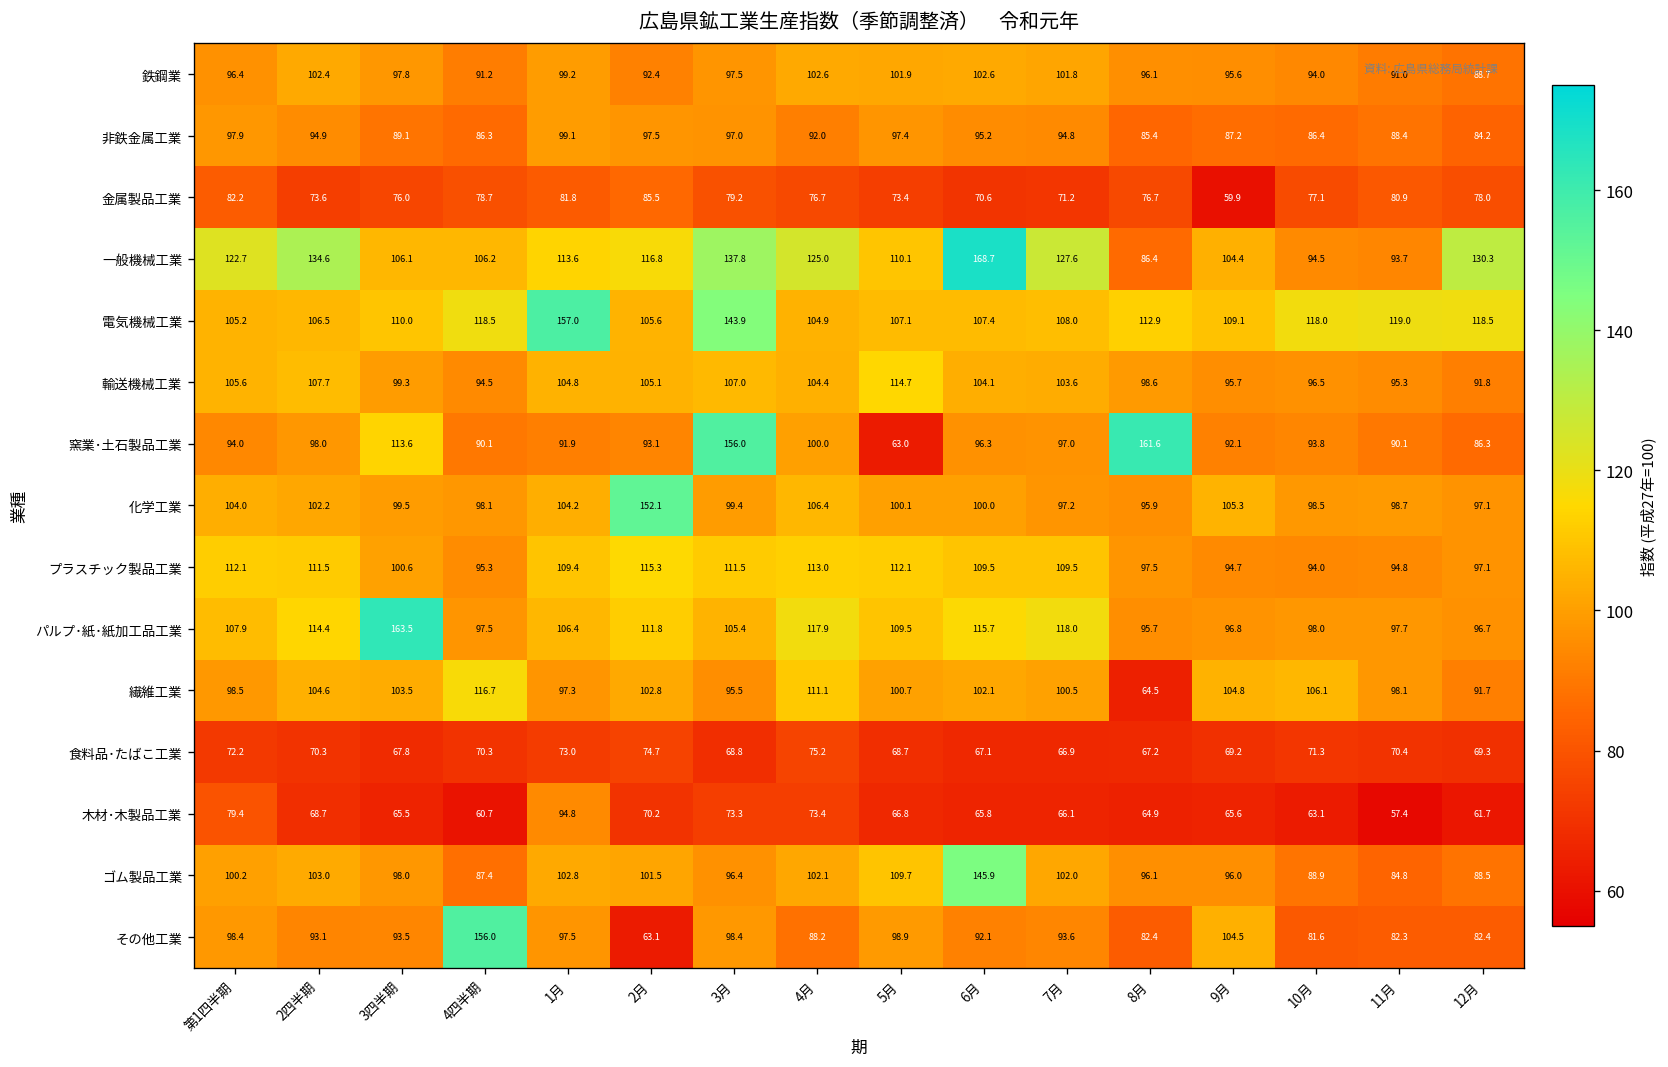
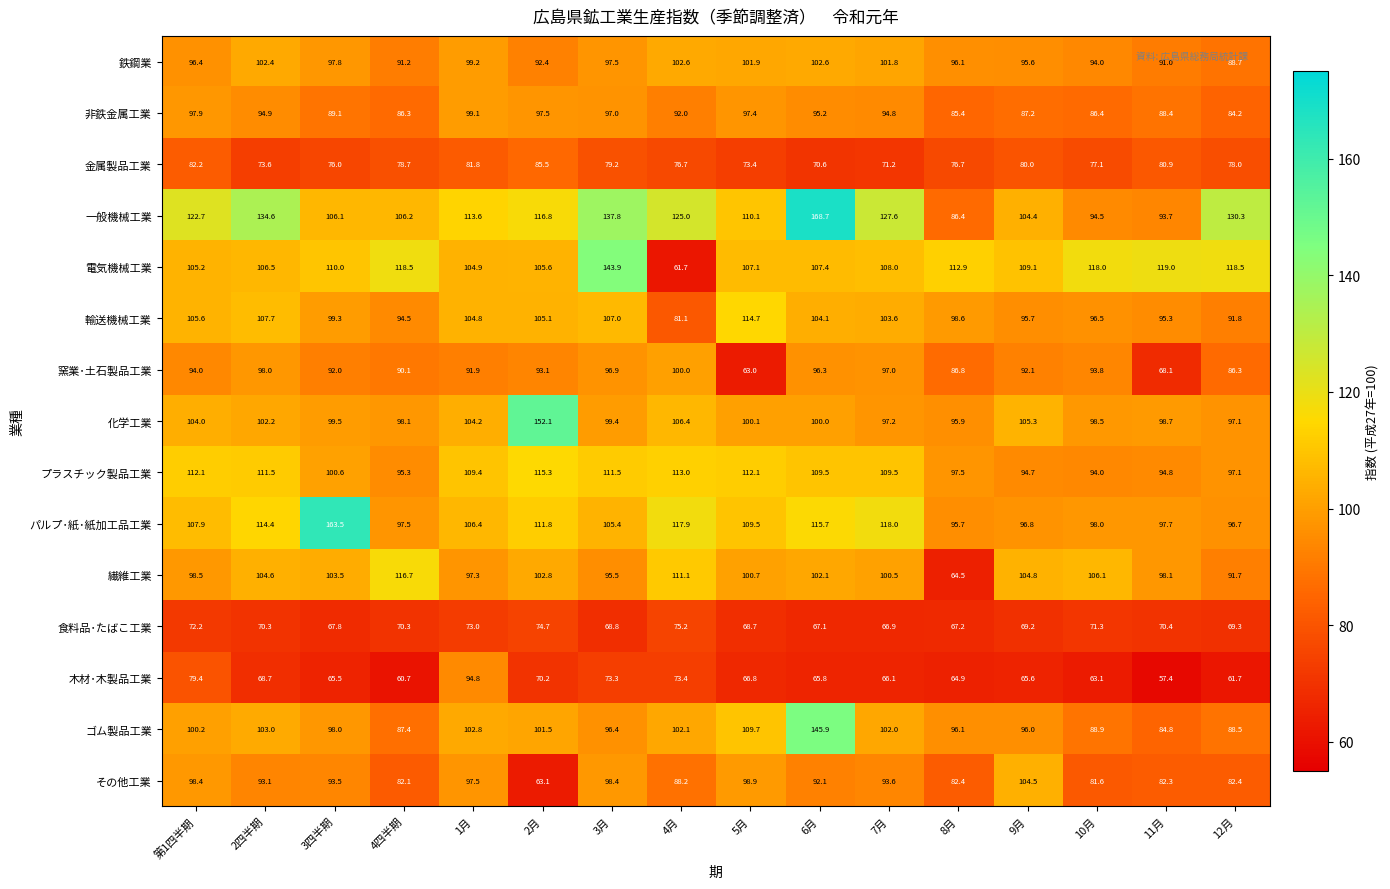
金属製品工業, 9月: 59.9 -> 80.0
電気機械工業, 1月: 157.0 -> 104.9
電気機械工業, 4月: 104.9 -> 61.7
輸送機械工業, 4月: 104.4 -> 81.1
窯業･土石製品工業, 3四半期: 113.6 -> 92.0
窯業･土石製品工業, 3月: 156.0 -> 96.9
窯業･土石製品工業, 8月: 161.6 -> 86.8
窯業･土石製品工業, 11月: 90.1 -> 68.1
その他工業, 4四半期: 156.0 -> 82.1
